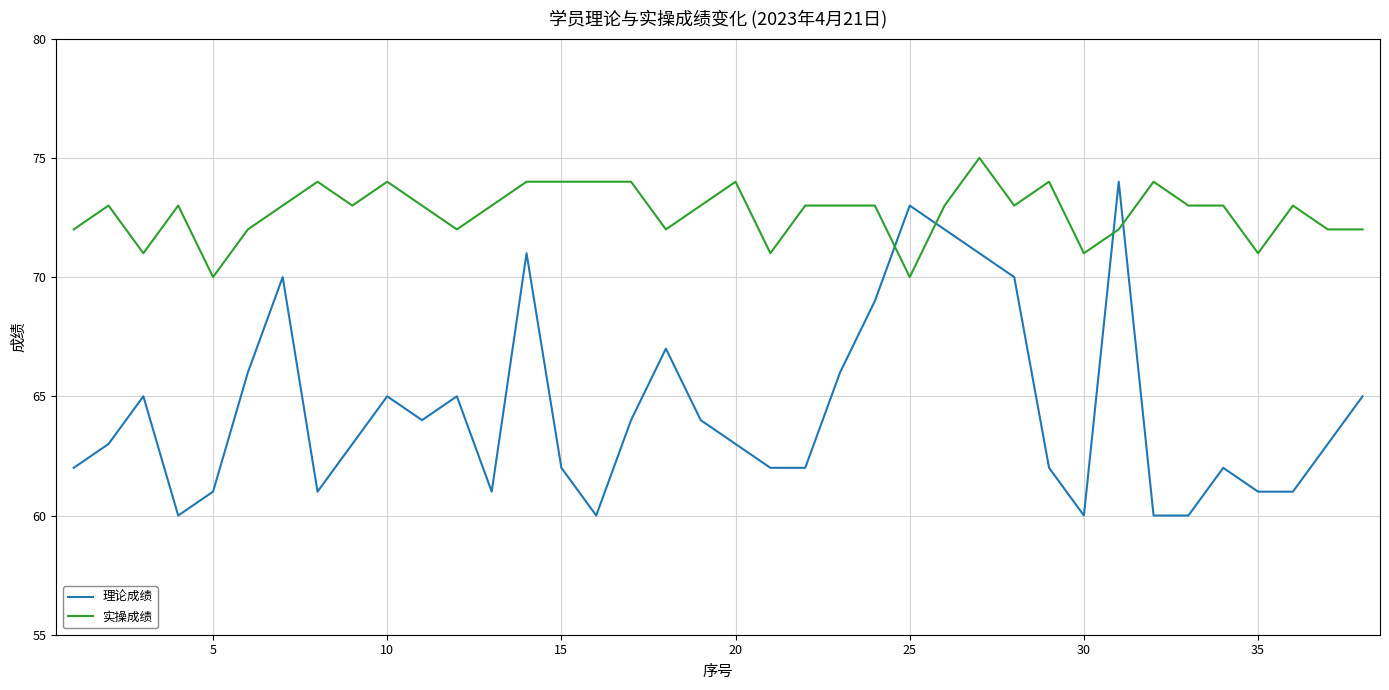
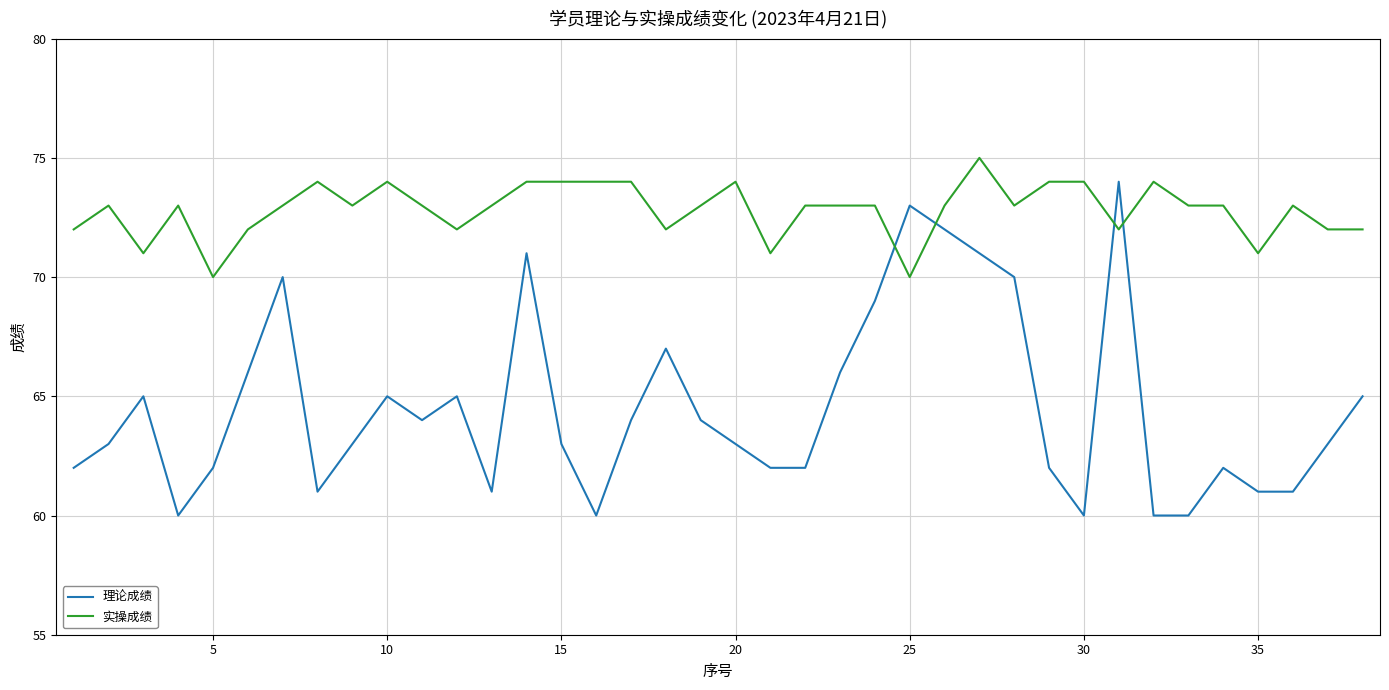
理论成绩, 5: 61 -> 62
理论成绩, 15: 62 -> 63
实操成绩, 30: 71 -> 74
